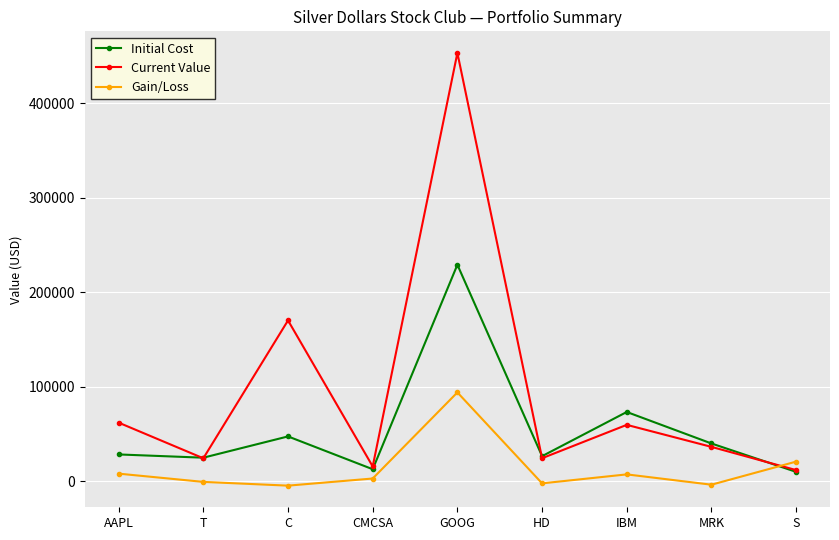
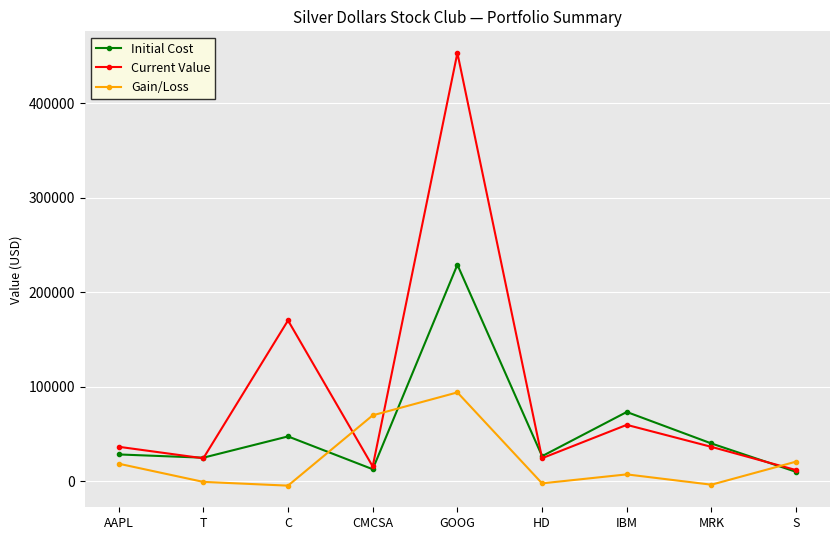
Current Value, AAPL: 60000 -> 40000
Gain/Loss, AAPL: 10000 -> 20000
Gain/Loss, CMCSA: 0 -> 70000
